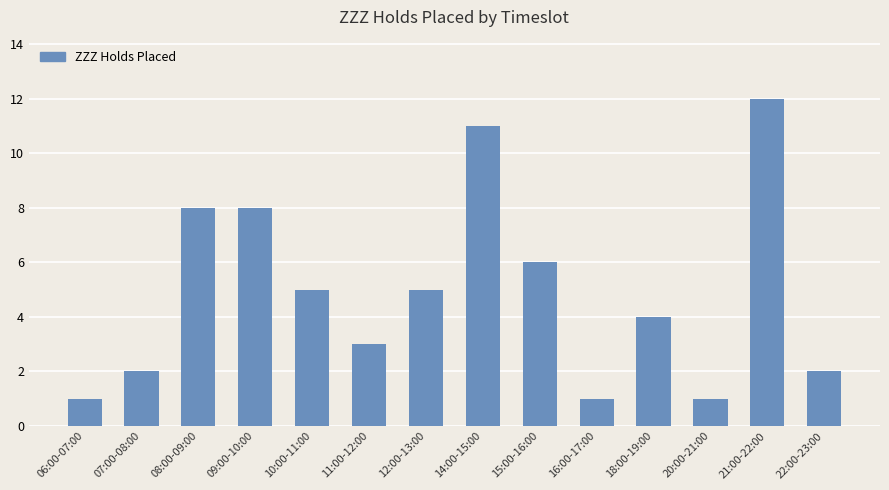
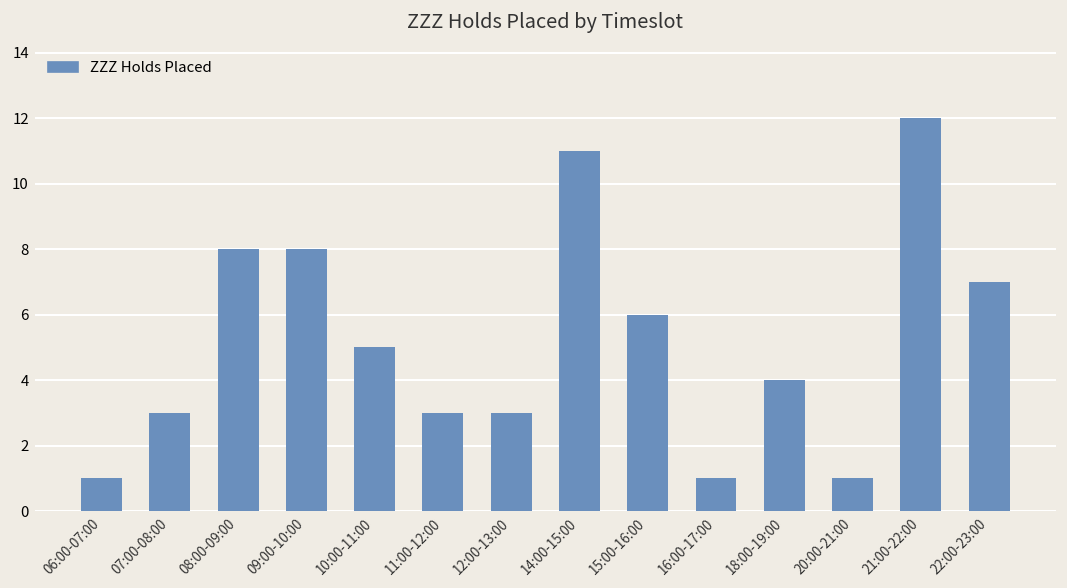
07:00-08:00: 2 -> 3
12:00-13:00: 5 -> 3
22:00-23:00: 2 -> 7
